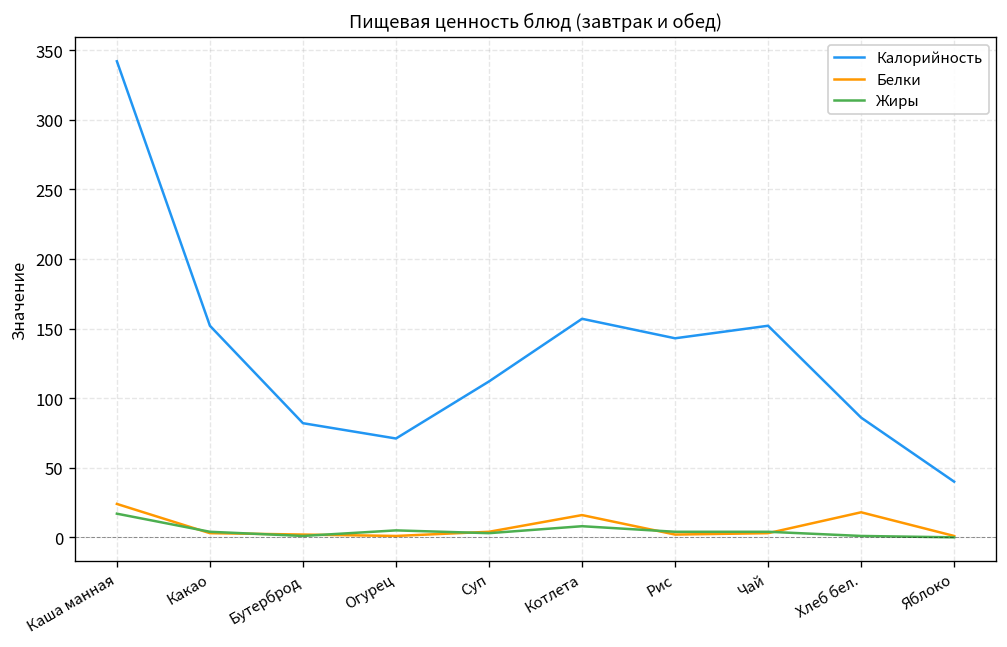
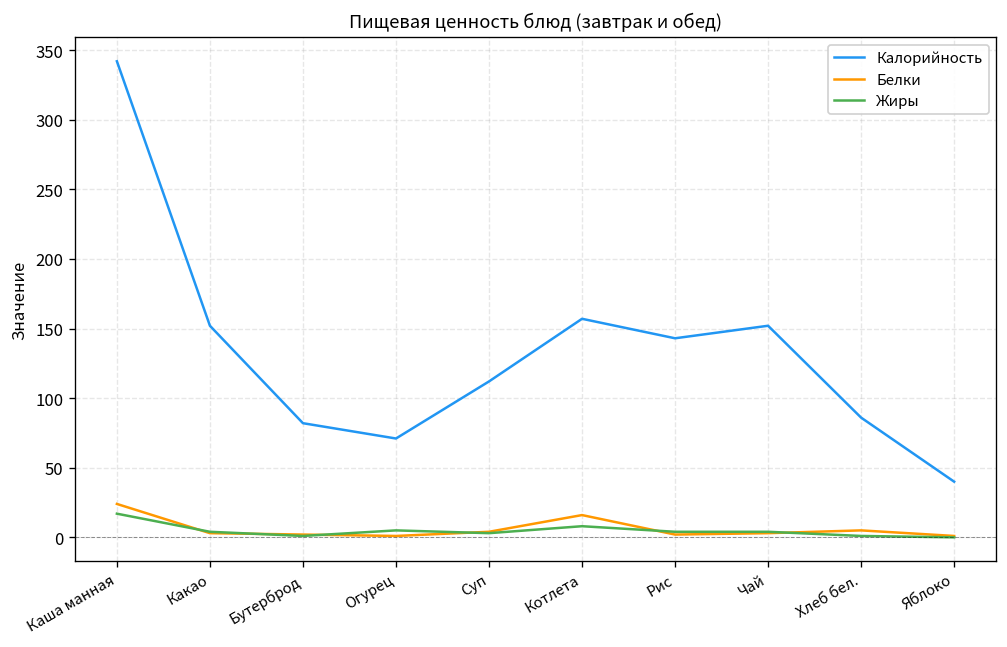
Белки, Хлеб бел.: 18 -> 5
